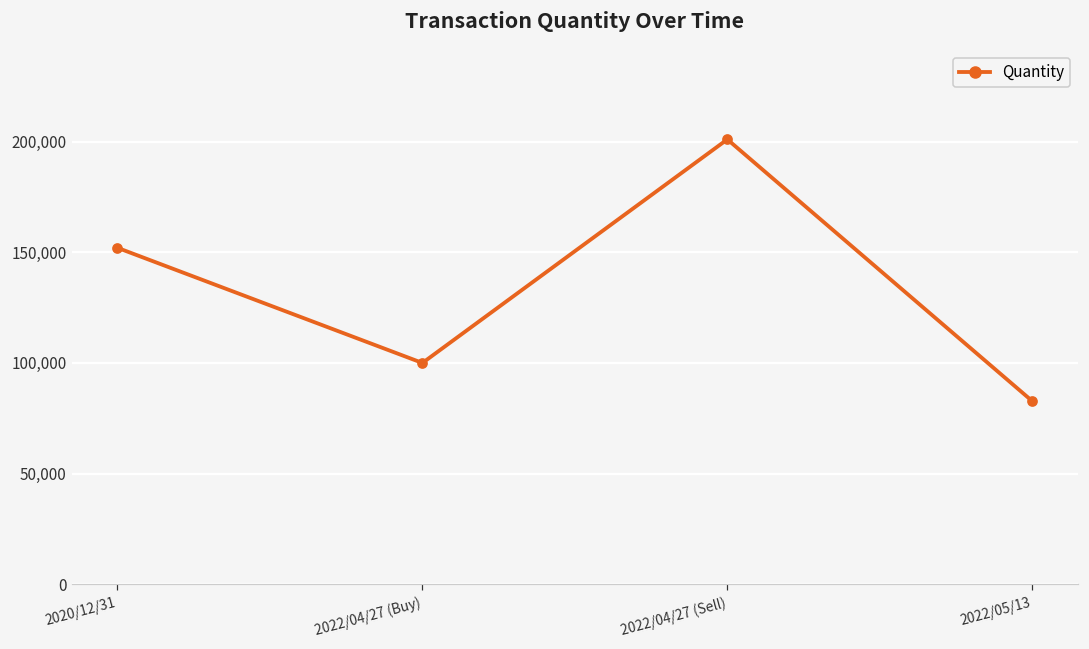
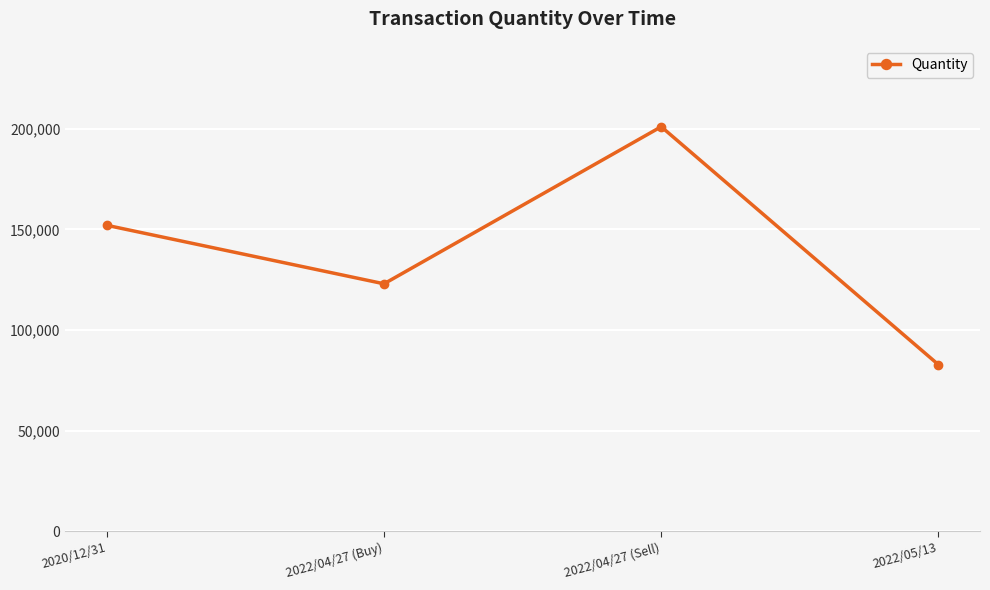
2022/04/27 (Buy): 100,000 -> 123,000
